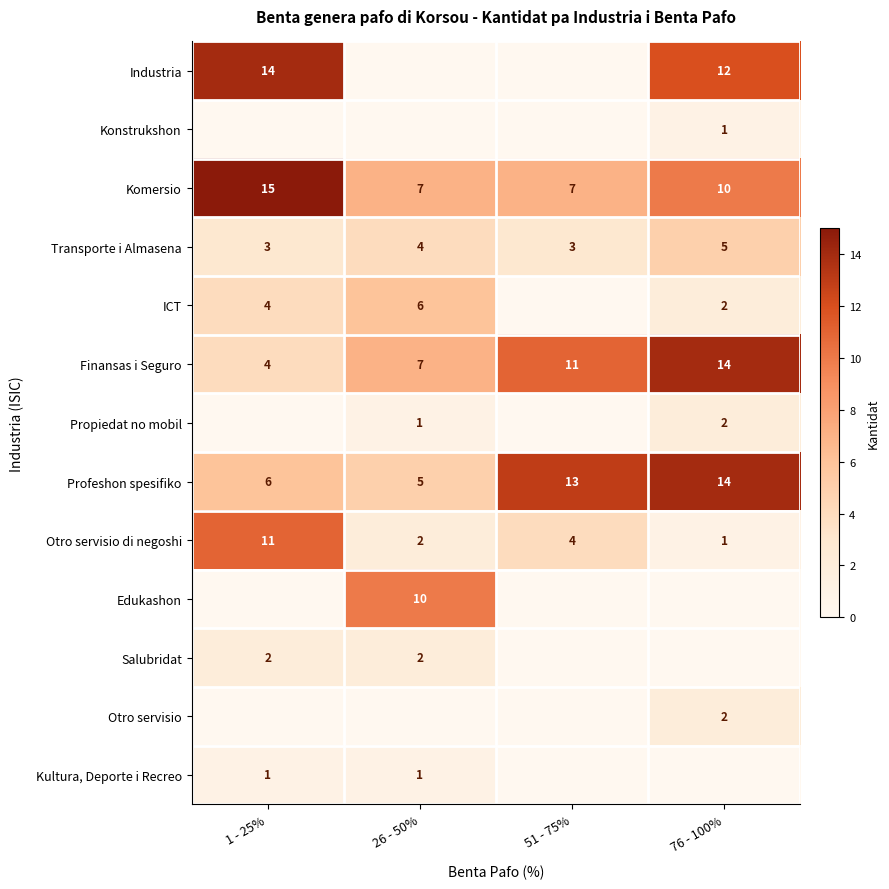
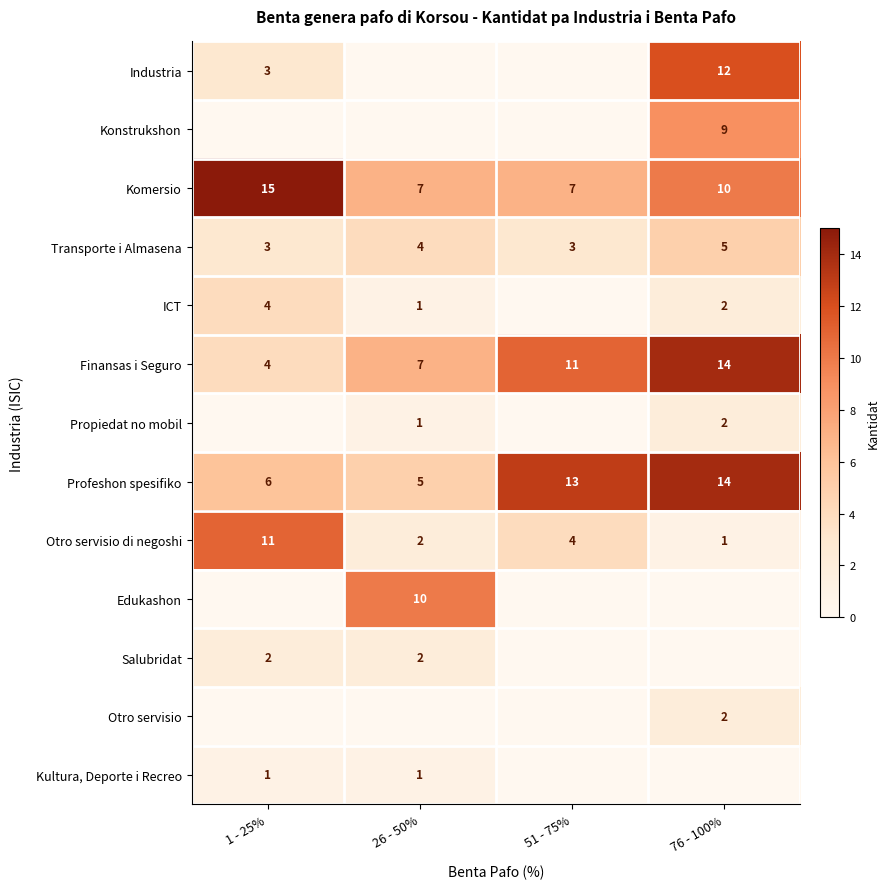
Industria, 1 - 25%: 14 -> 3
Konstrukshon, 76 - 100%: 1 -> 9
ICT, 26 - 50%: 6 -> 1
